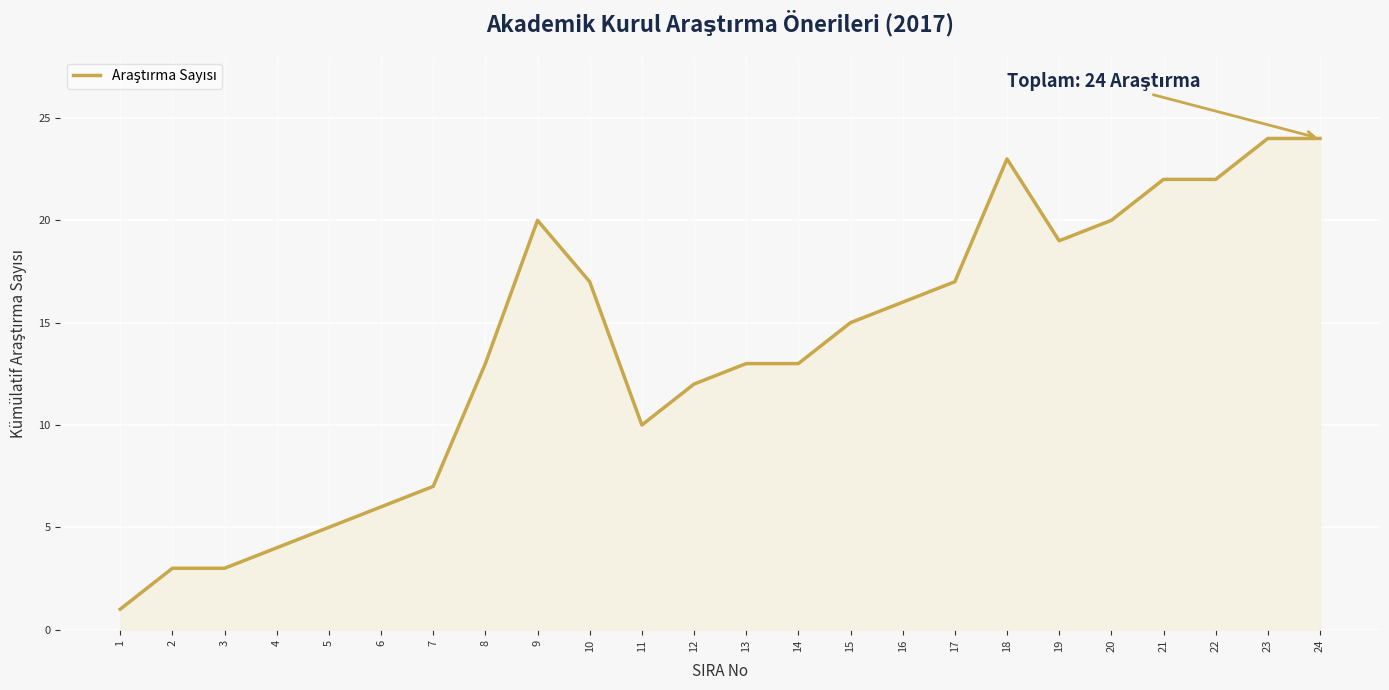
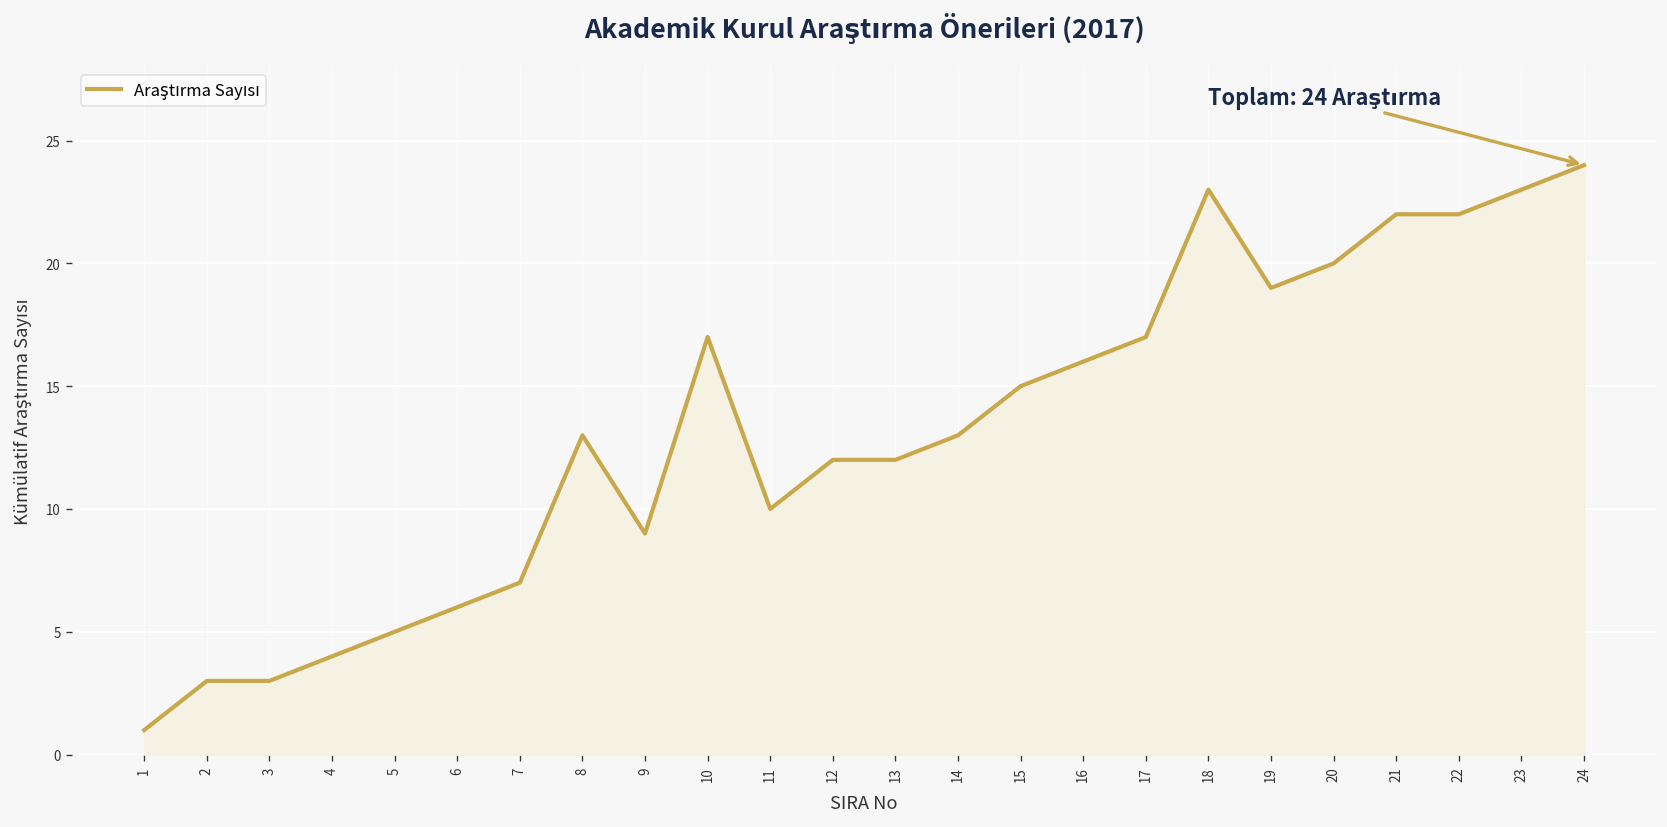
9: 20 -> 9
13: 13 -> 12
23: 24 -> 23
